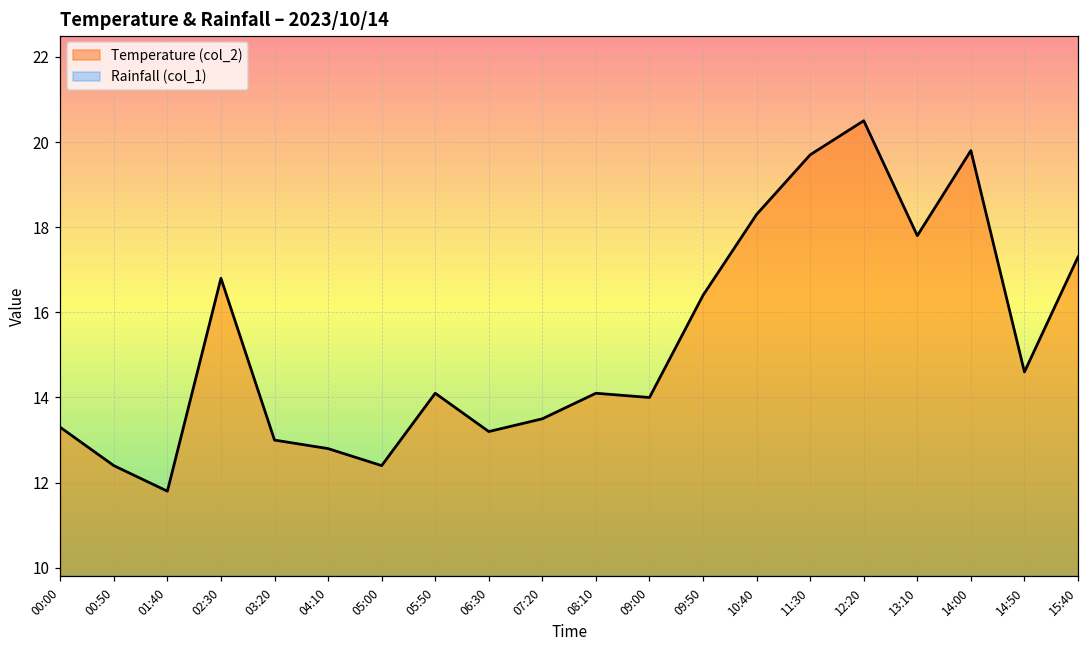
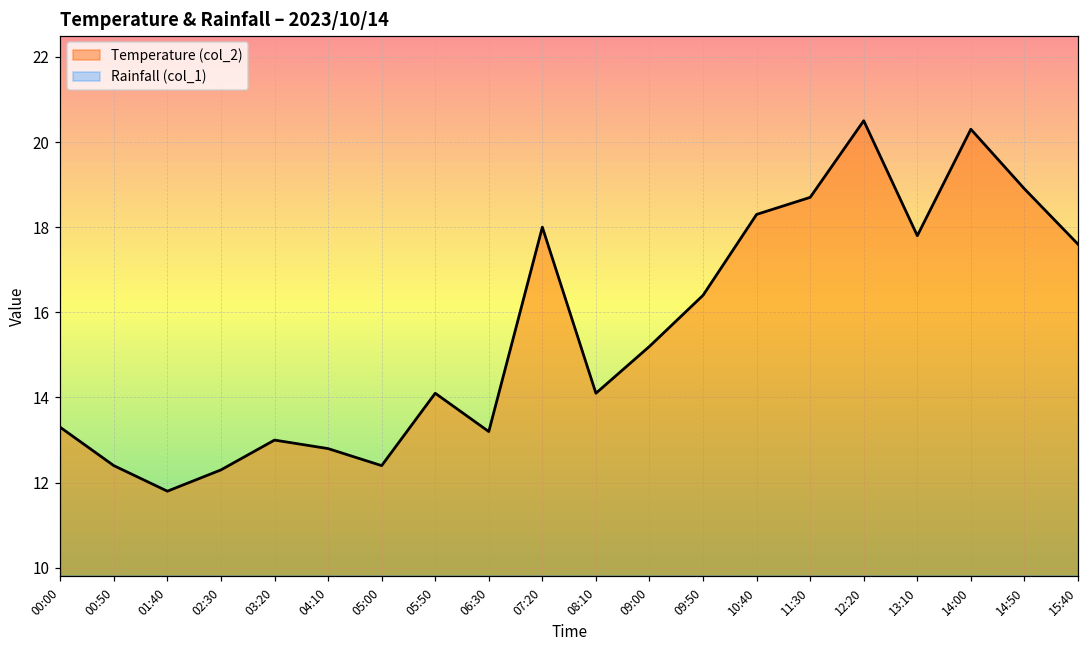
Temperature (col_2), 02:30: 16.8 -> 12.3
Temperature (col_2), 07:20: 13.5 -> 18.0
Temperature (col_2), 09:00: 14.0 -> 15.2
Temperature (col_2), 11:30: 19.7 -> 18.7
Temperature (col_2), 14:00: 19.8 -> 20.3
Temperature (col_2), 14:50: 14.6 -> 18.9
Temperature (col_2), 15:40: 17.3 -> 17.6
